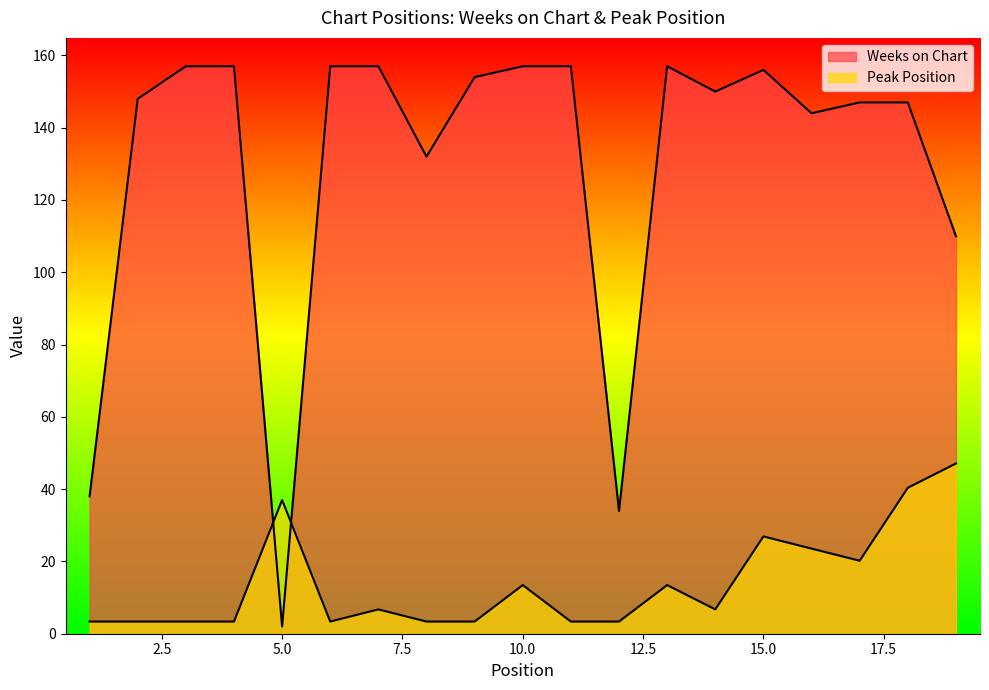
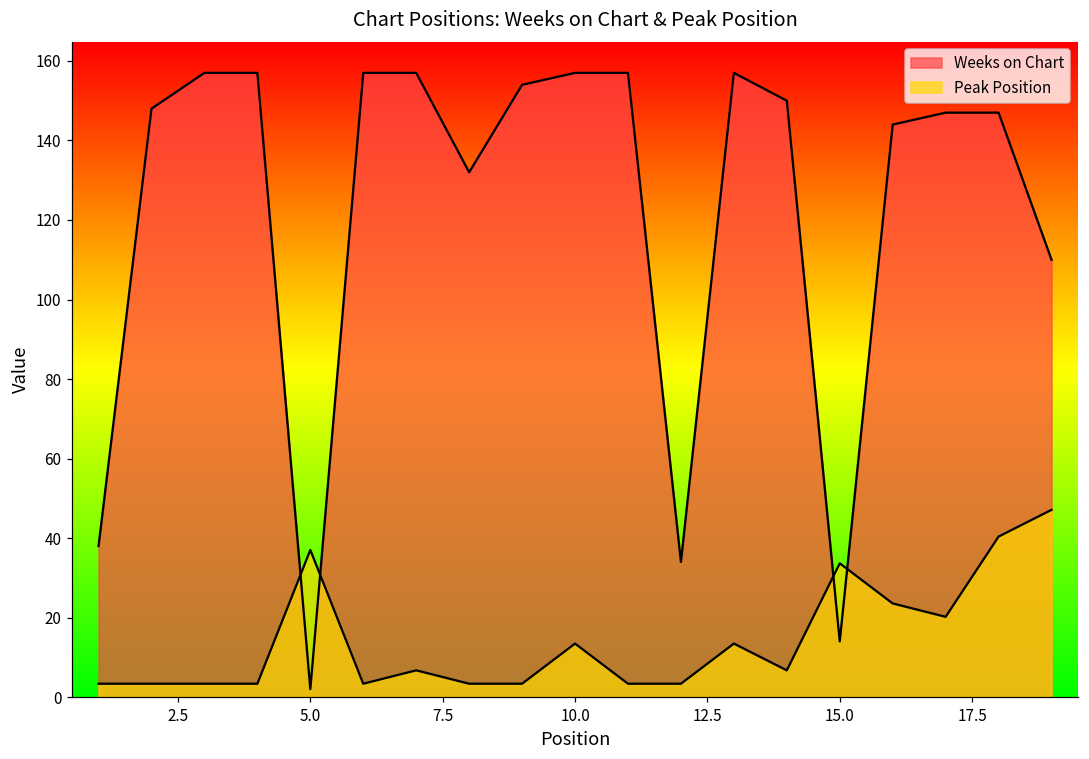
Weeks on Chart, 15.0: 156 -> 14
Peak Position, 15.0: 27 -> 34
